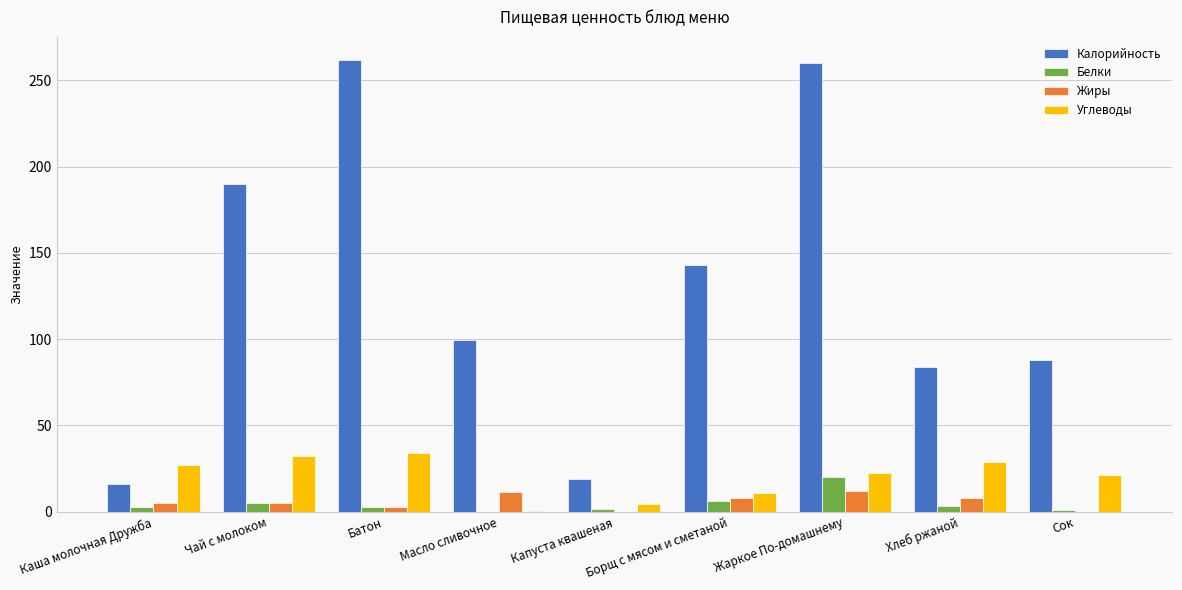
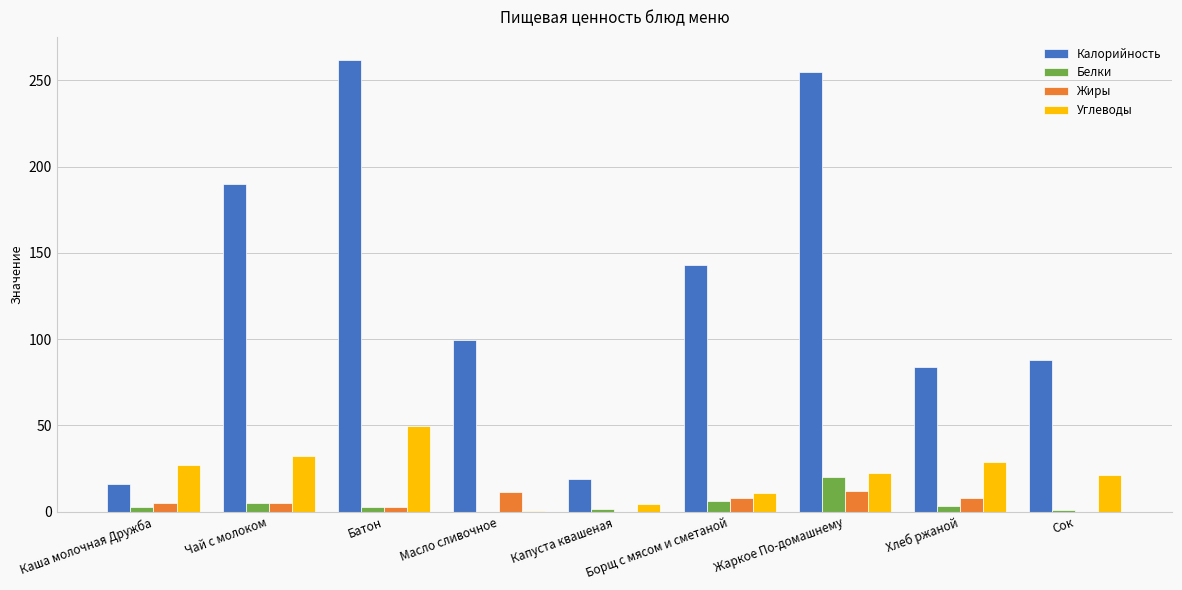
Углеводы, Батон: 34 -> 50
Калорийность, Жаркое По-домашнему: 260 -> 255
